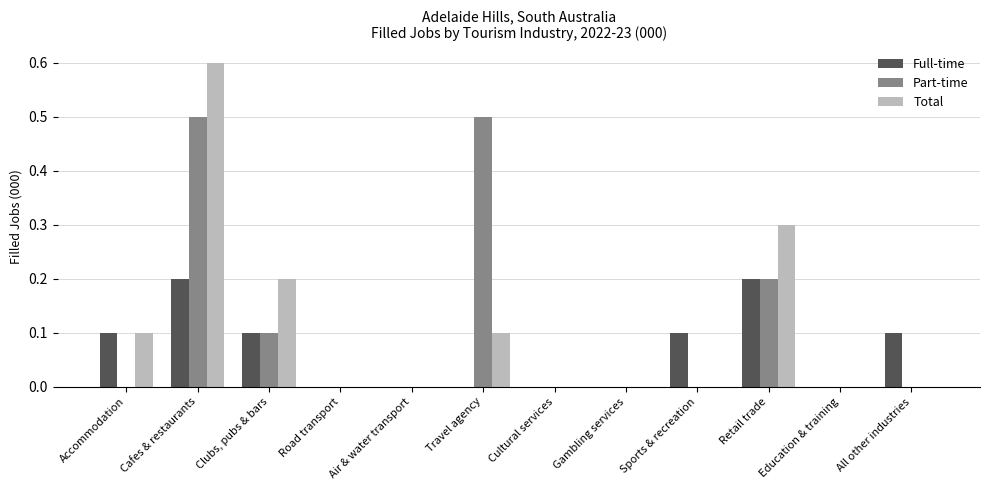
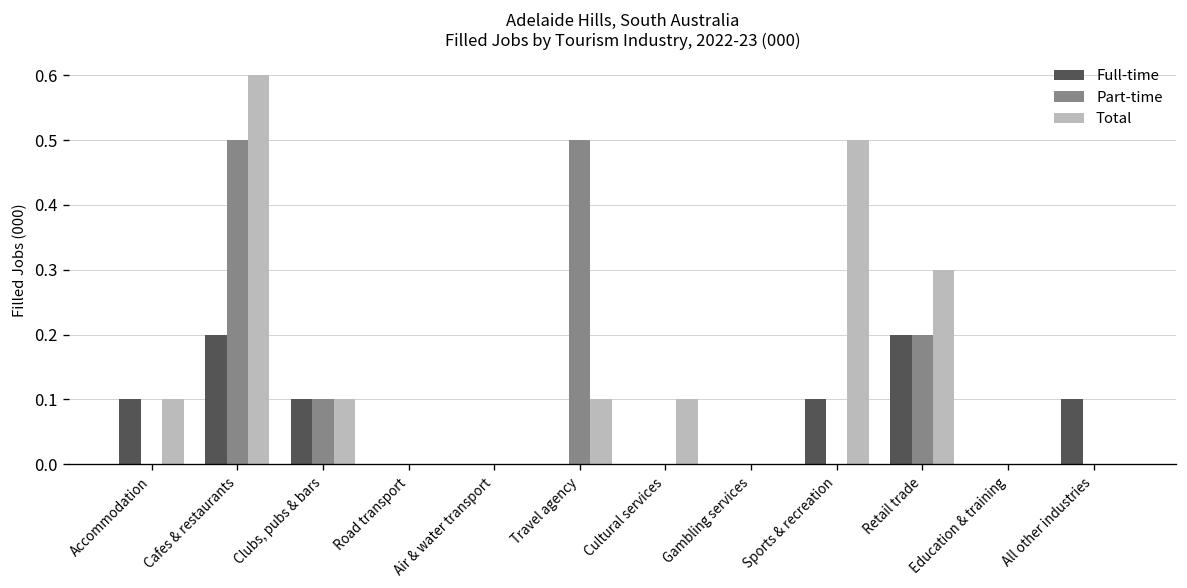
Total, Clubs, pubs & bars: 0.2 -> 0.1
Total, Cultural services: 0.0 -> 0.1
Total, Sports & recreation: 0.0 -> 0.5
